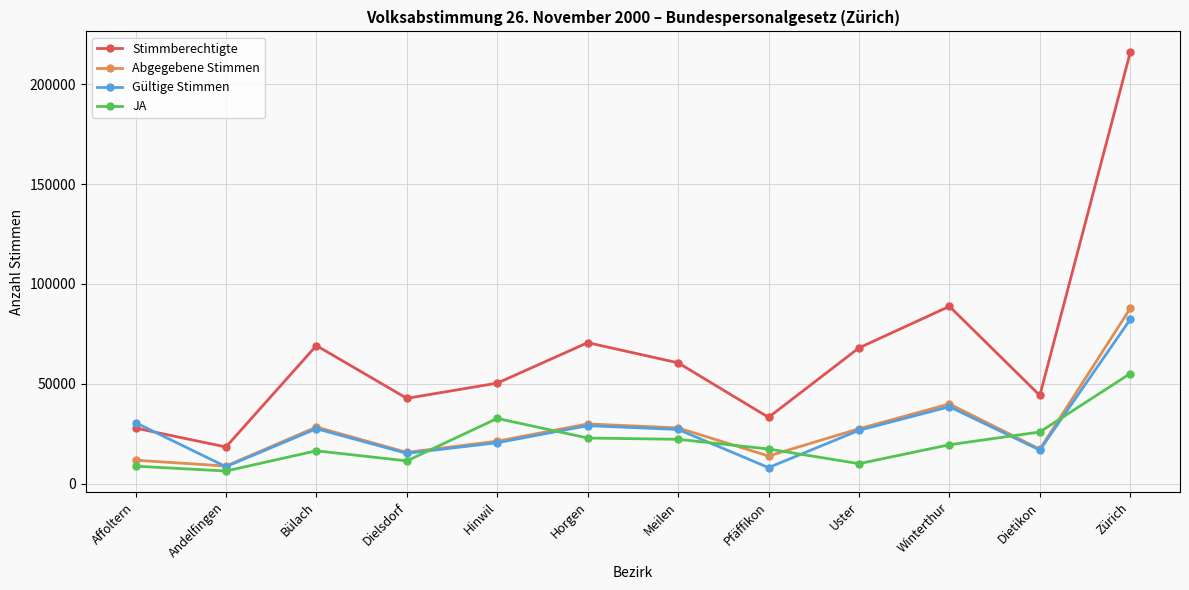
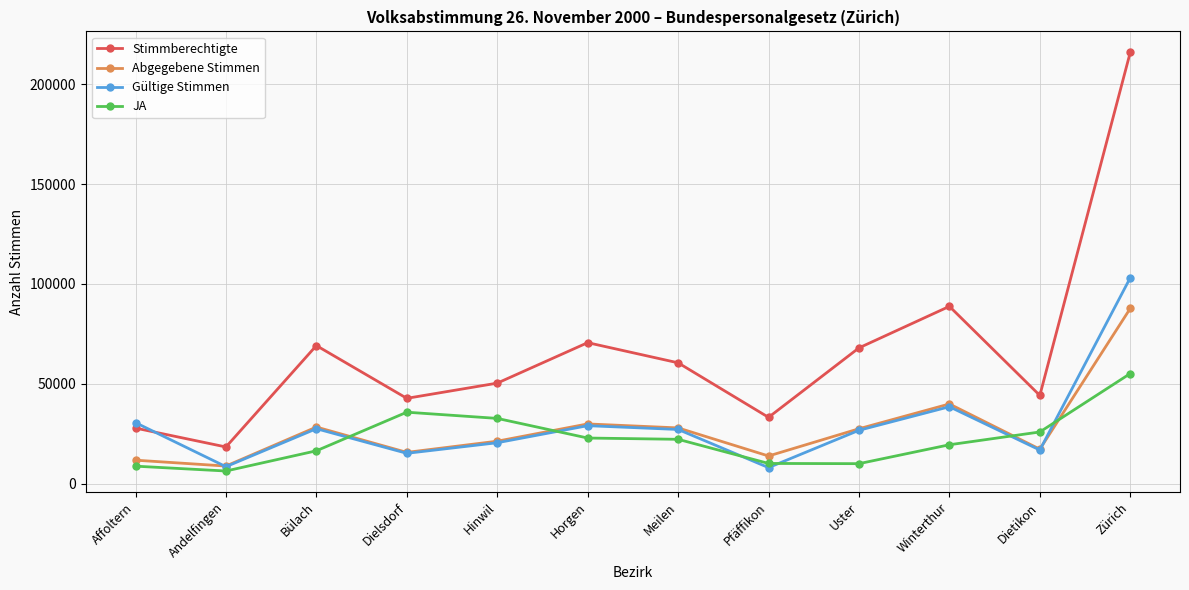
JA, Dielsdorf: 11000 -> 36000
JA, Pfäffikon: 17000 -> 10000
Gültige Stimmen, Zürich: 82000 -> 103000
